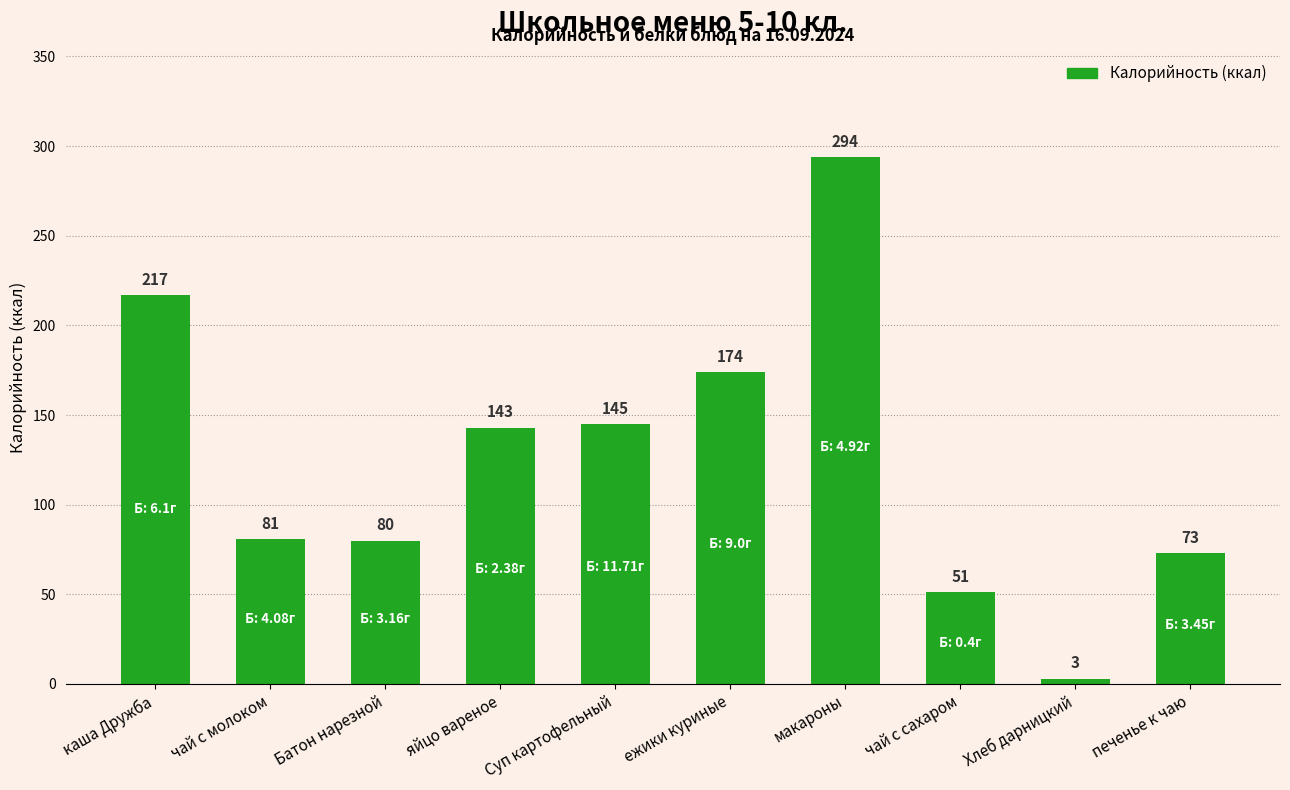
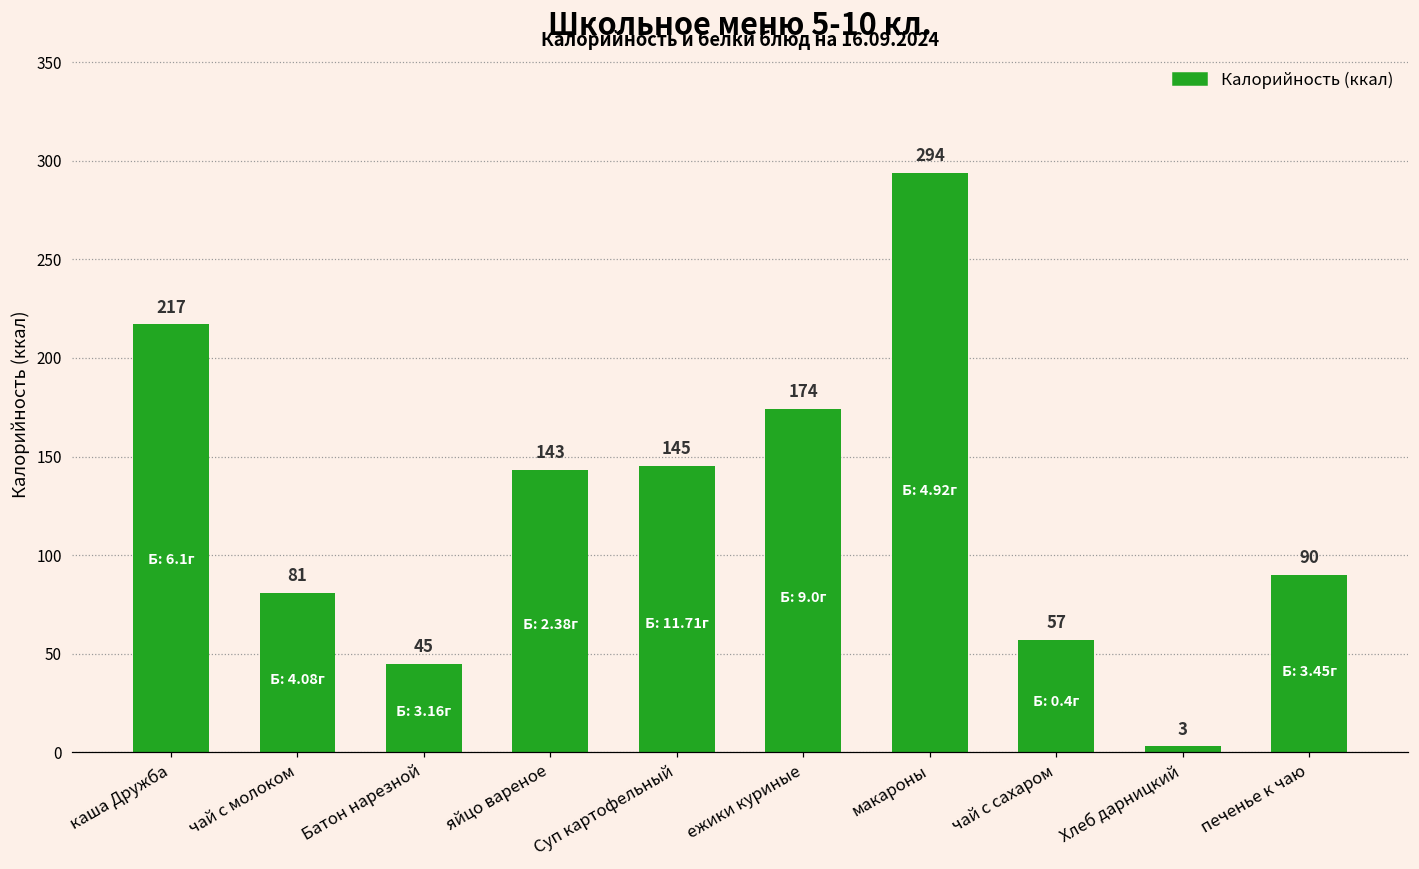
Батон нарезной: 80 -> 45
чай с сахаром: 51 -> 57
печенье к чаю: 73 -> 90
